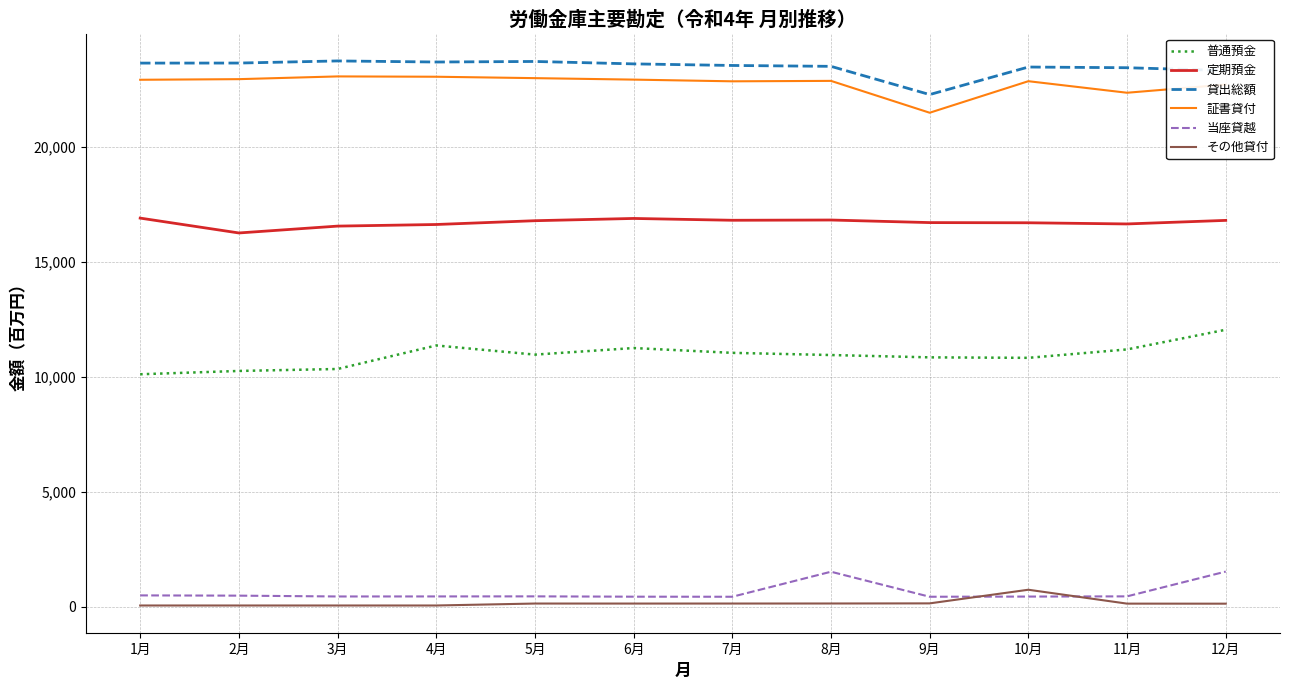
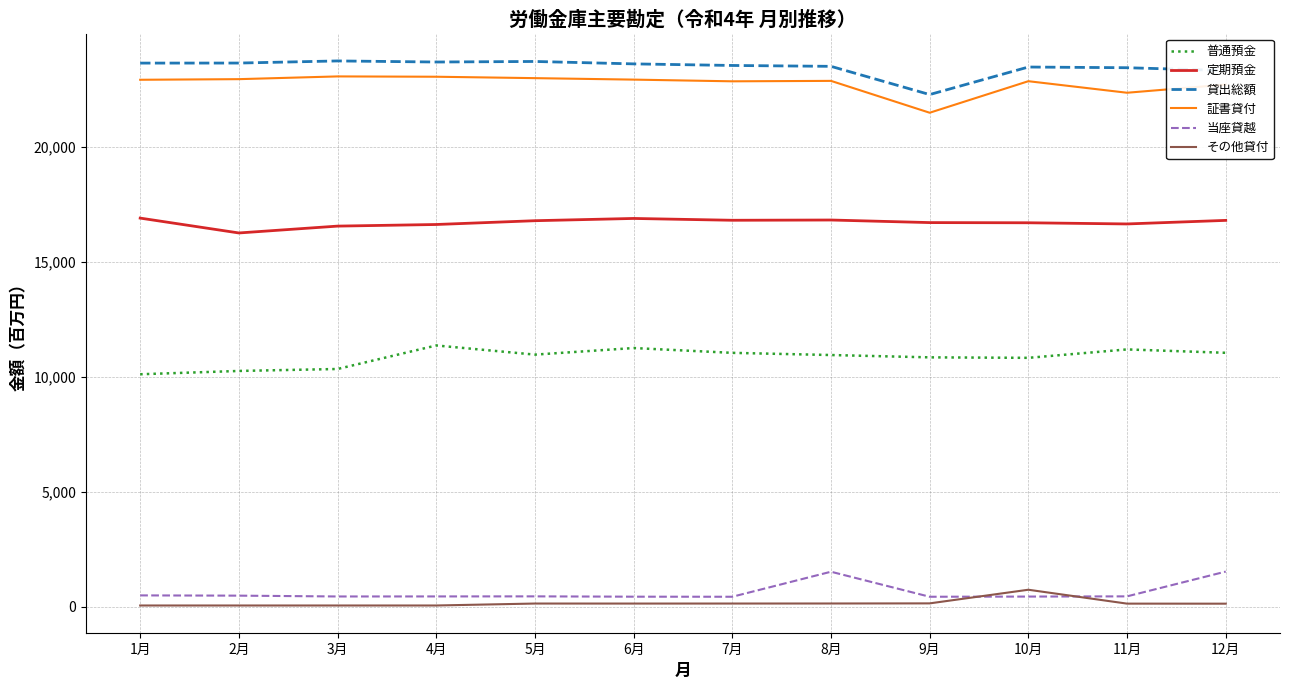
普通預金, 12月: 12,000 -> 11,000
